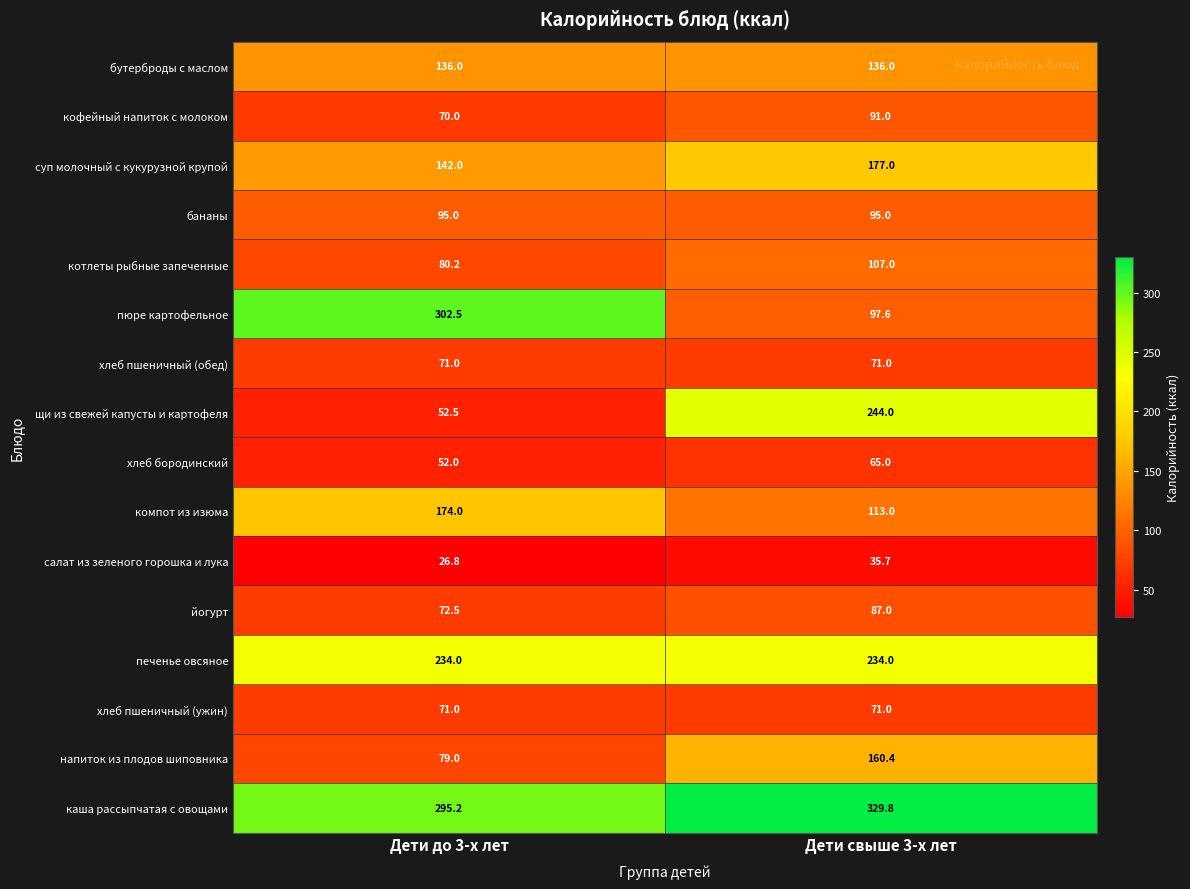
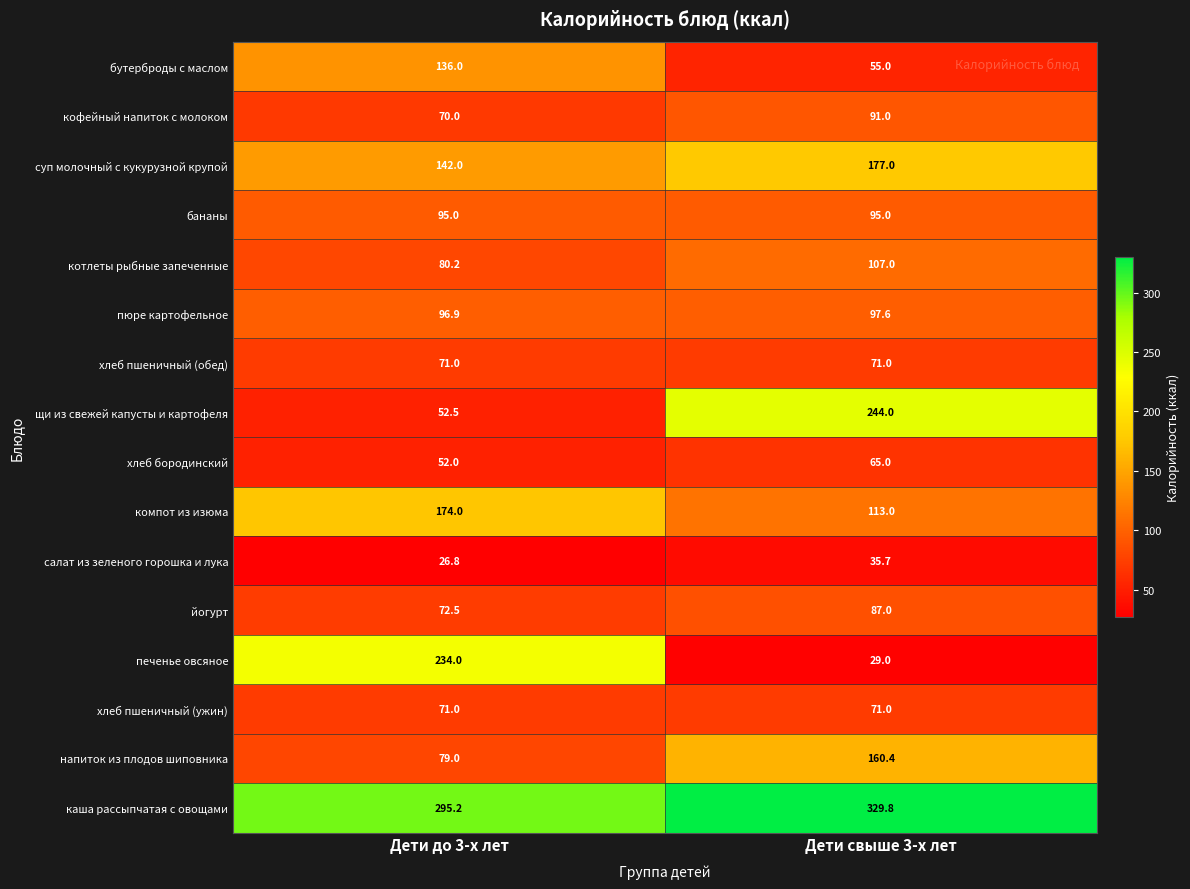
бутерброды с маслом, Дети свыше 3-х лет: 136.0 -> 55.0
пюре картофельное, Дети до 3-х лет: 302.5 -> 96.9
печенье овсяное, Дети свыше 3-х лет: 234.0 -> 29.0
